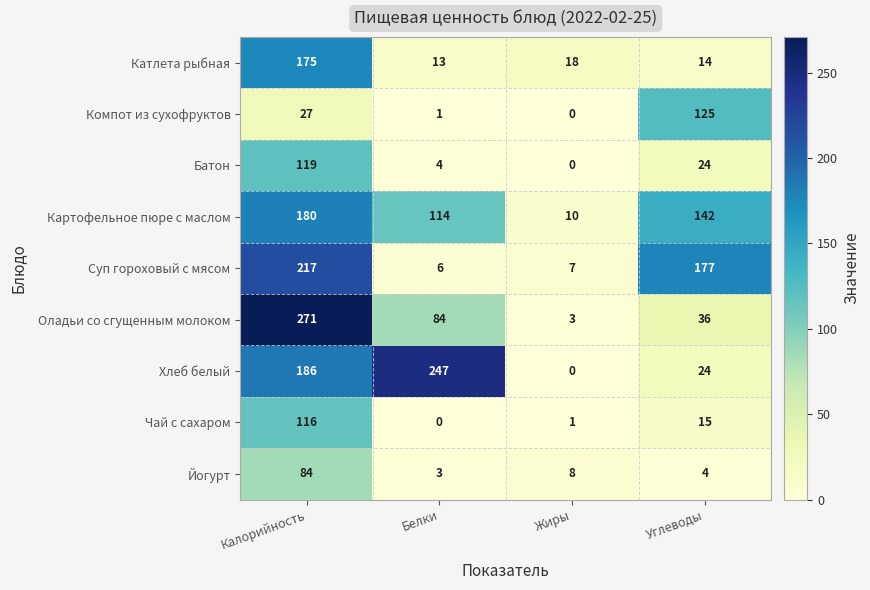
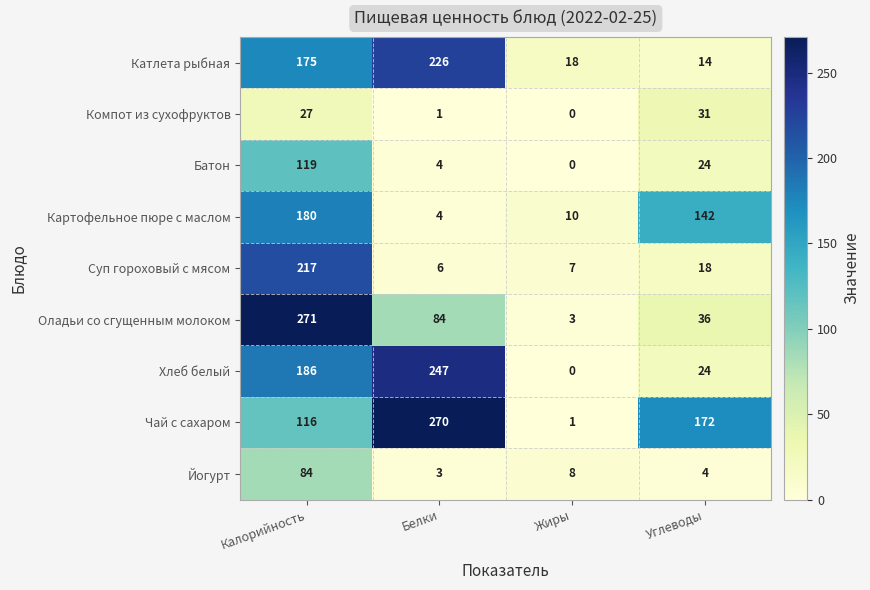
Катлета рыбная, Белки: 13 -> 226
Компот из сухофруктов, Углеводы: 125 -> 31
Картофельное пюре с маслом, Белки: 114 -> 4
Суп гороховый с мясом, Углеводы: 177 -> 18
Чай с сахаром, Белки: 0 -> 270
Чай с сахаром, Углеводы: 15 -> 172
